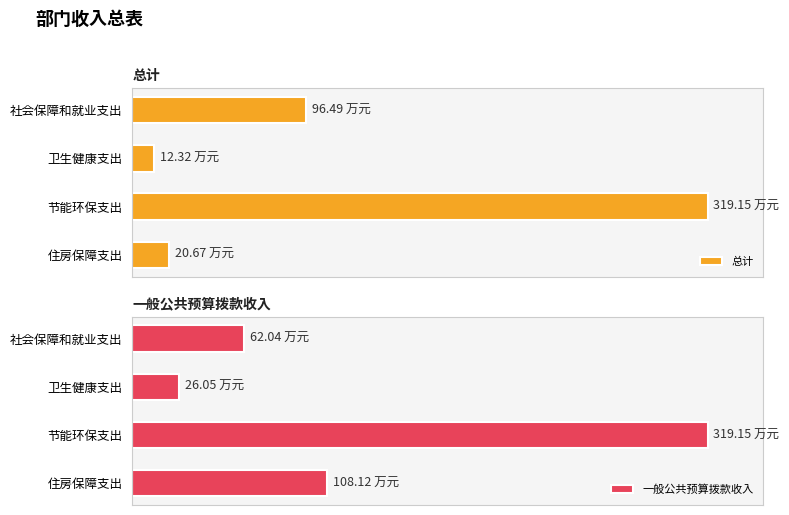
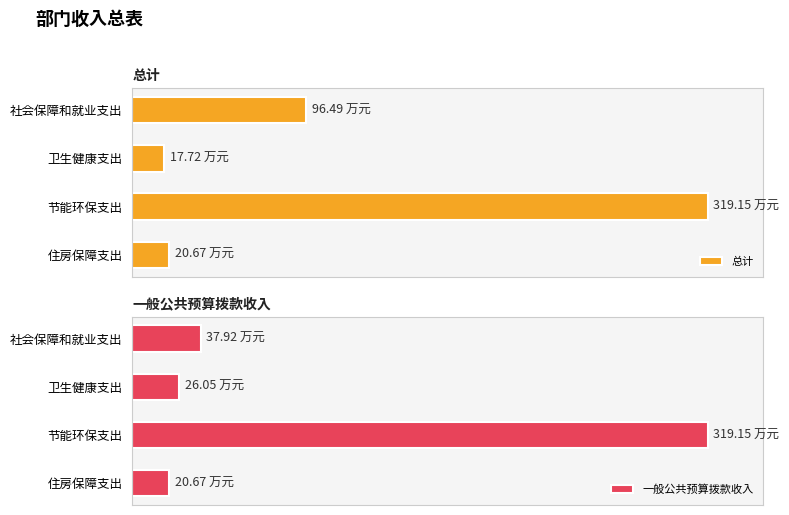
总计, 卫生健康支出: 12.32 -> 17.72
一般公共预算拨款收入, 社会保障和就业支出: 62.04 -> 37.92
一般公共预算拨款收入, 住房保障支出: 108.12 -> 20.67
